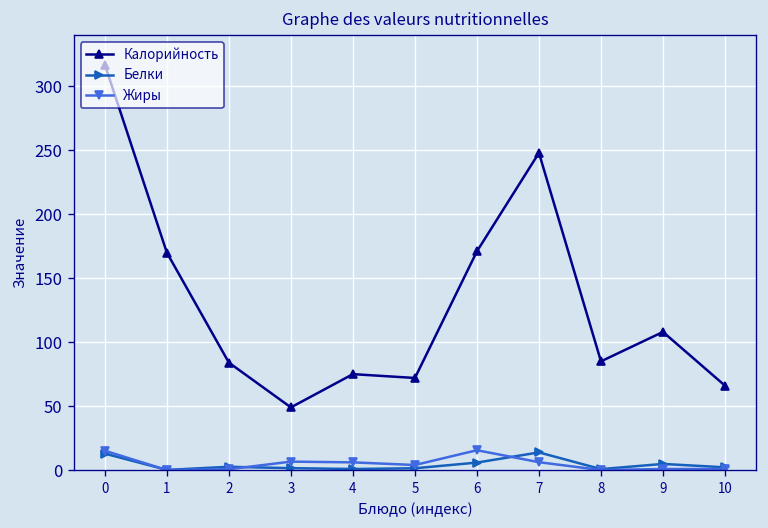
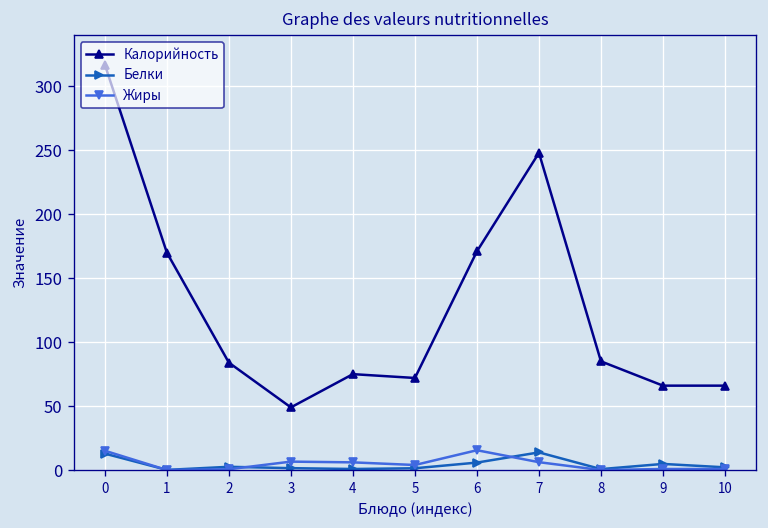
Калорийность, 9: 108 -> 66
